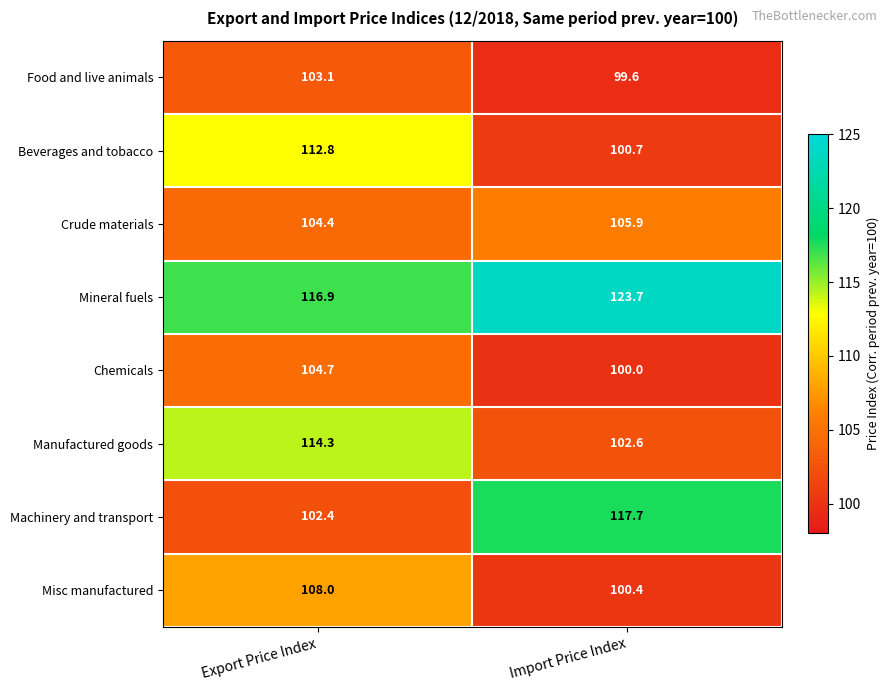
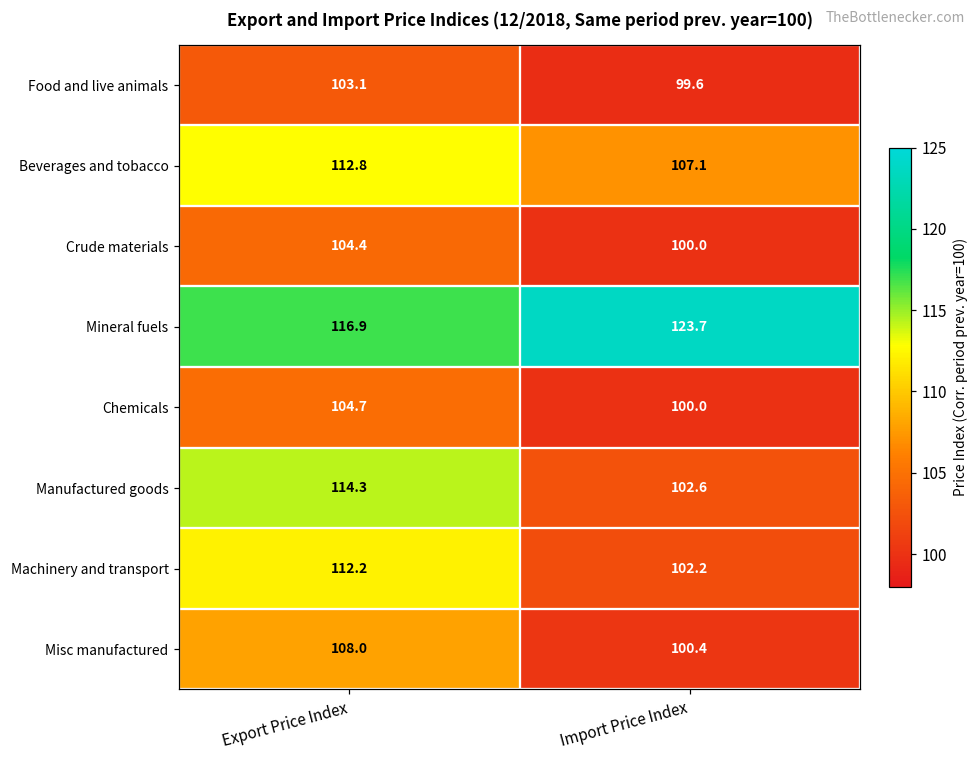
Beverages and tobacco, Import Price Index: 100.7 -> 107.1
Crude materials, Import Price Index: 105.9 -> 100.0
Machinery and transport, Export Price Index: 102.4 -> 112.2
Machinery and transport, Import Price Index: 117.7 -> 102.2
